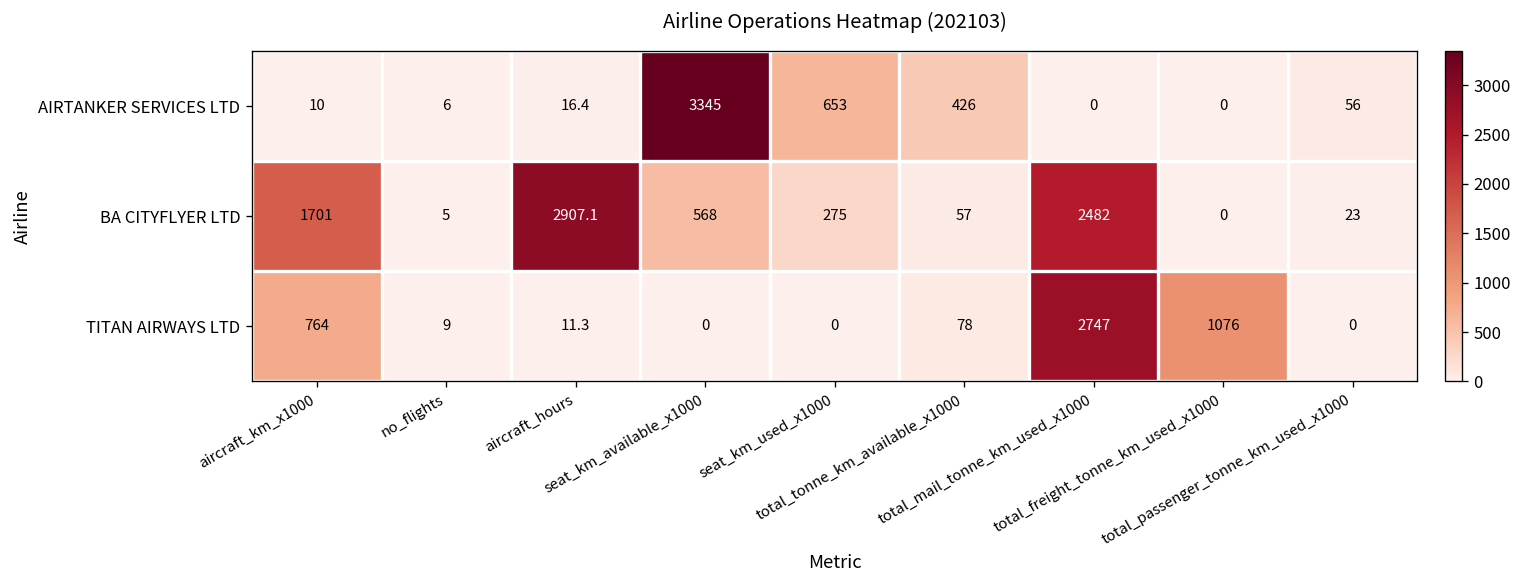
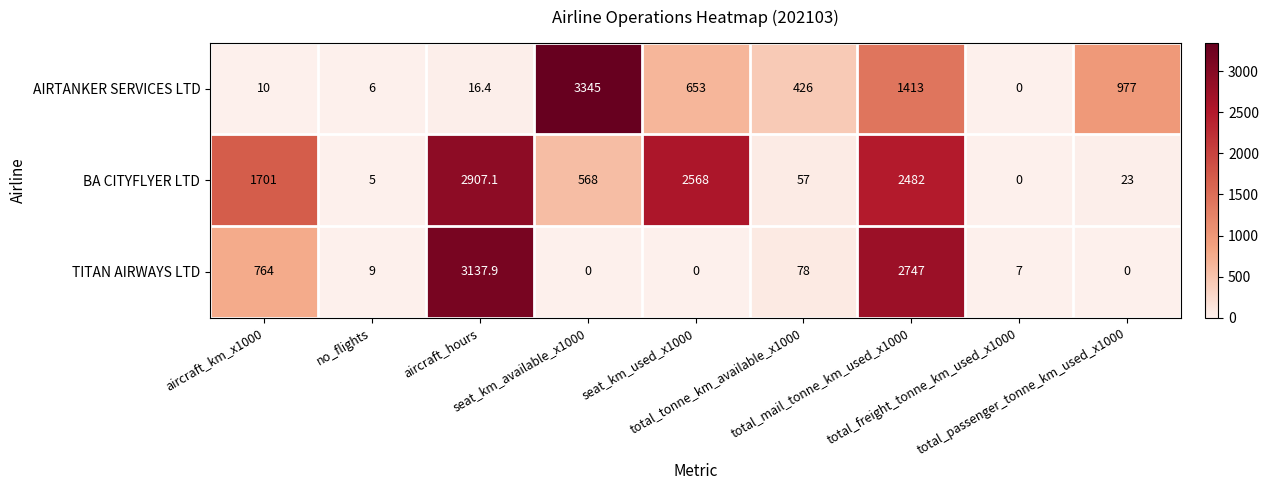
AIRTANKER SERVICES LTD, total_mail_tonne_km_used_x1000: 0 -> 1413
AIRTANKER SERVICES LTD, total_passenger_tonne_km_used_x1000: 56 -> 977
BA CITYFLYER LTD, seat_km_used_x1000: 275 -> 2568
TITAN AIRWAYS LTD, aircraft_hours: 11.3 -> 3137.9
TITAN AIRWAYS LTD, total_freight_tonne_km_used_x1000: 1076 -> 7
